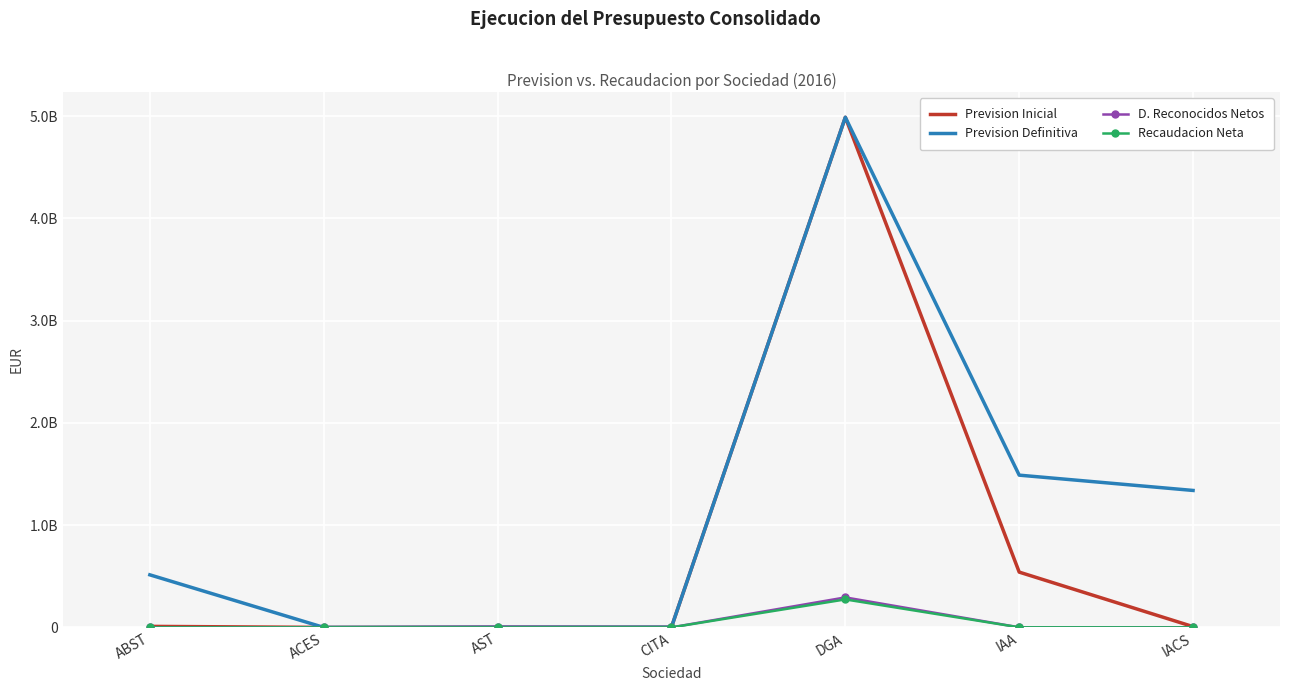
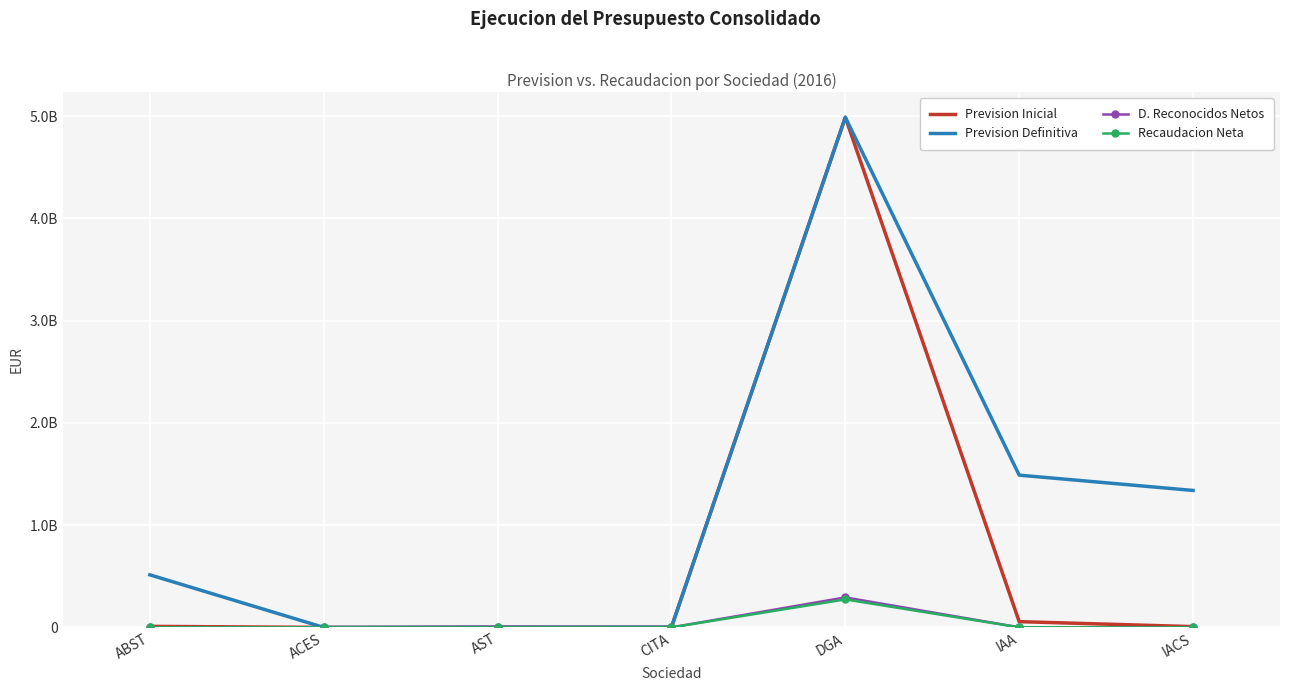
Prevision Inicial, IAA: 540000000 -> 60000000
